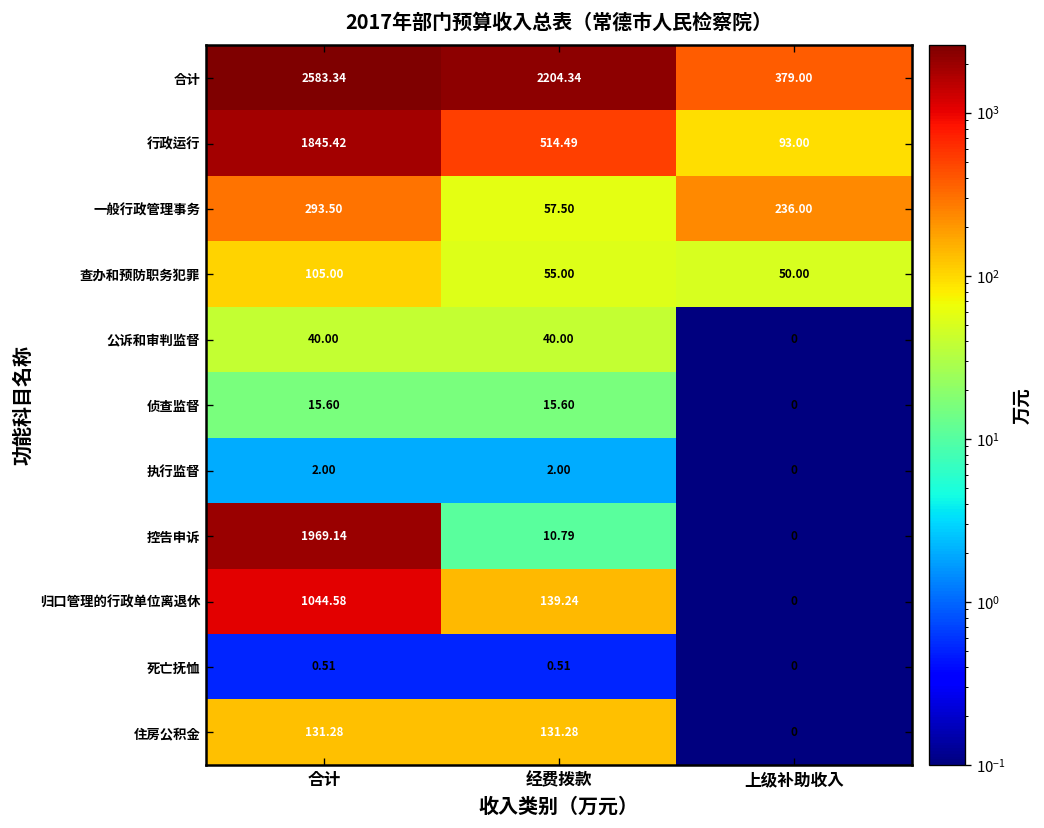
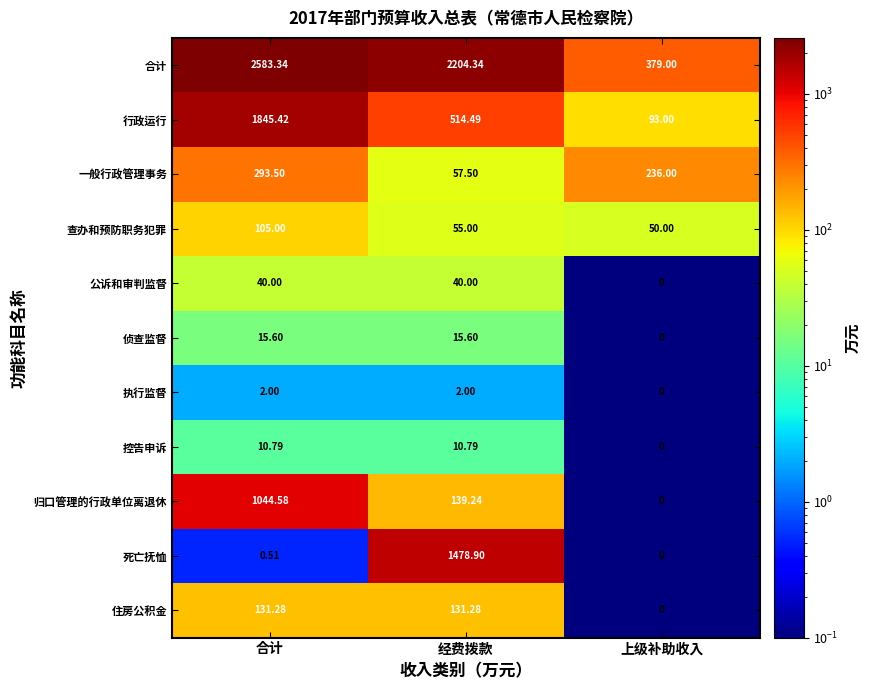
控告申诉, 合计: 1969.14 -> 10.79
死亡抚恤, 经费拨款: 0.51 -> 1478.90
